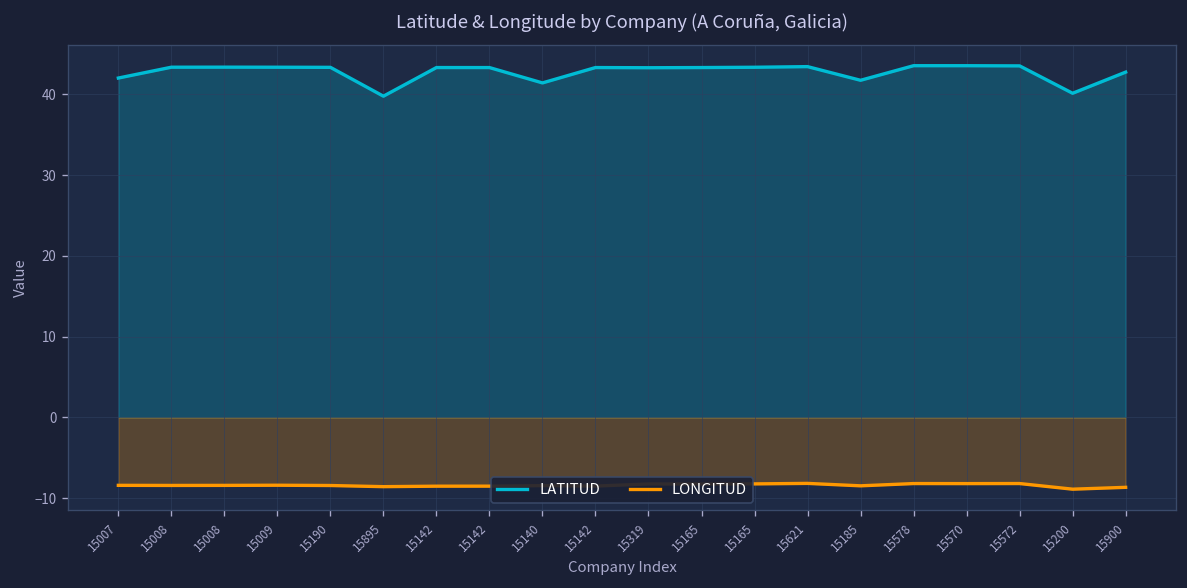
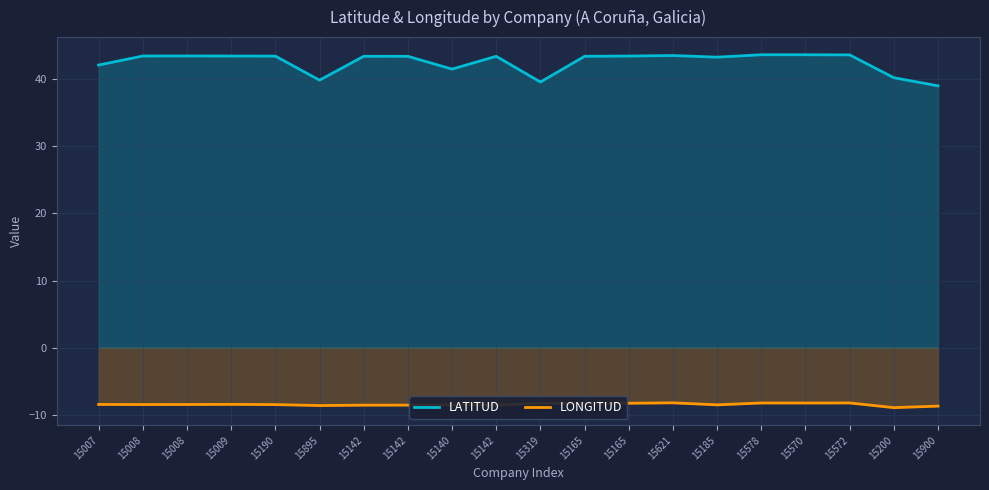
LATITUD, 15319: 43 -> 39
LATITUD, 15185: 42 -> 43
LATITUD, 15900: 43 -> 39
